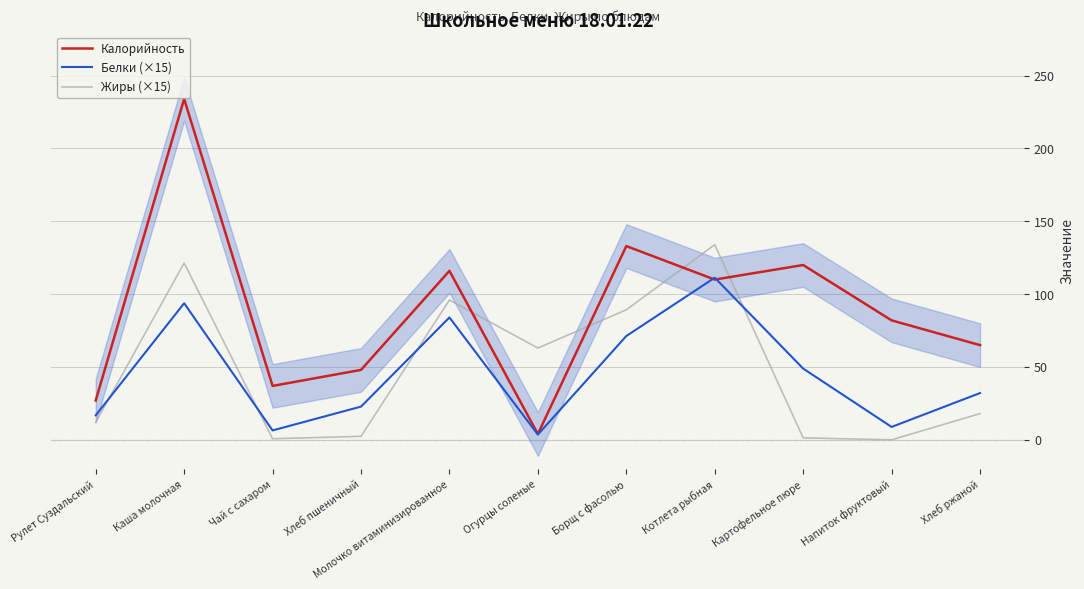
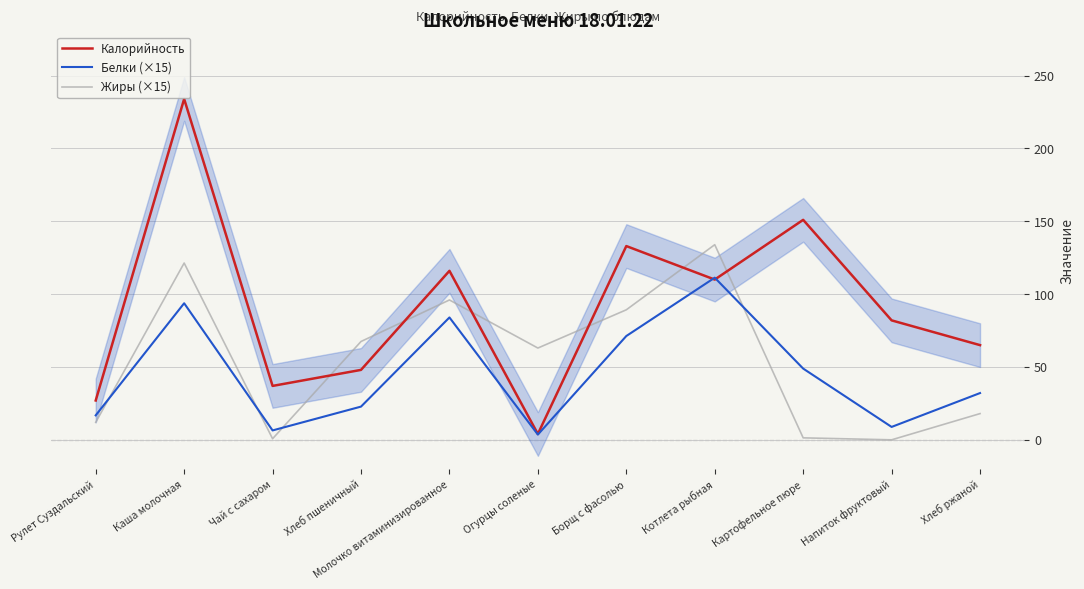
Жиры (×15), Хлеб пшеничный: 2 -> 68
Калорийность, Картофельное пюре: 120 -> 151
